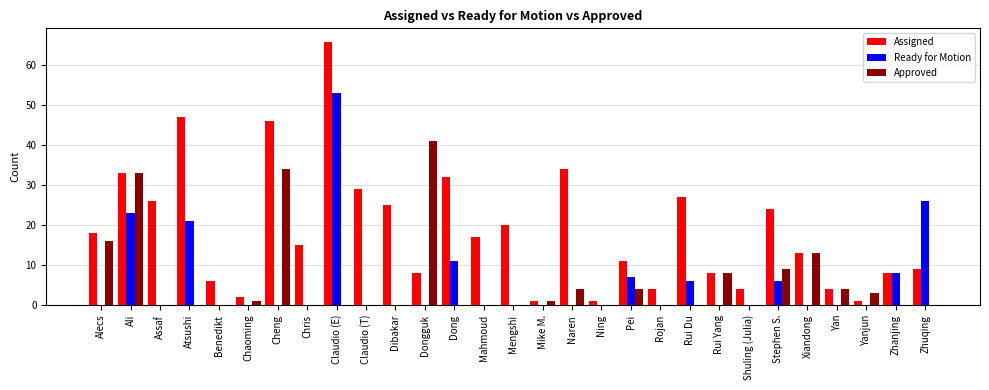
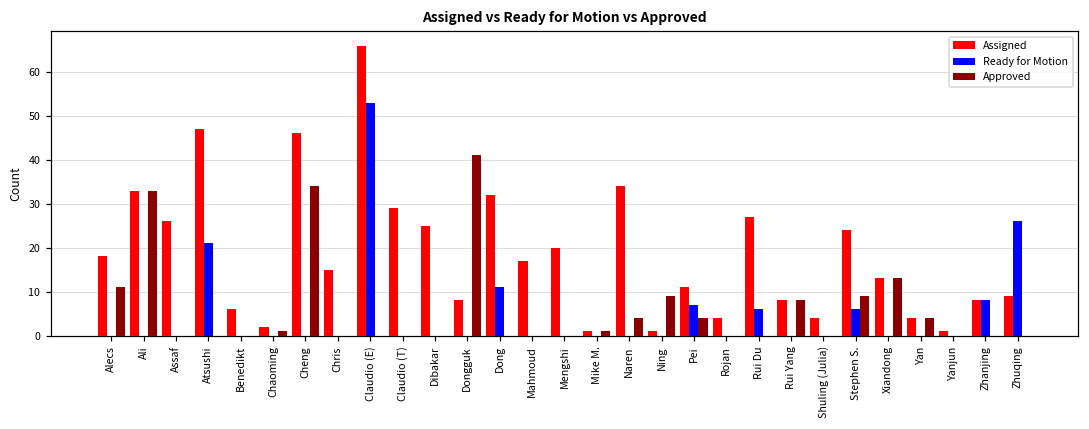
Approved, Alecs: 16 -> 11
Ready for Motion, Ali: 23 -> 0
Approved, Ning: 0 -> 9
Approved, Yanjun: 3 -> 0
